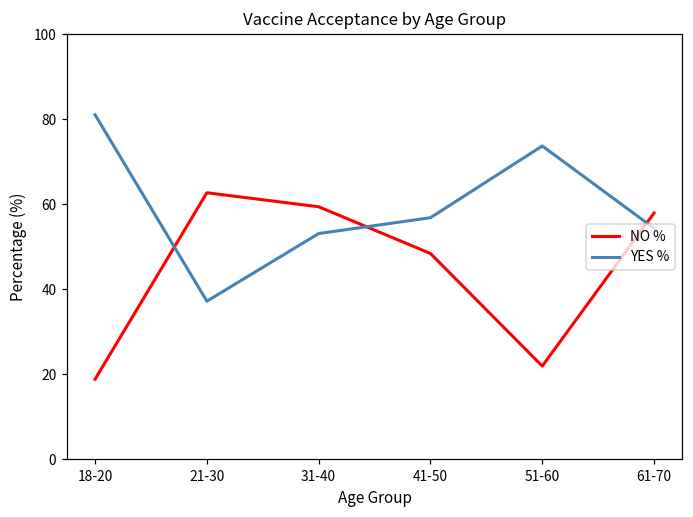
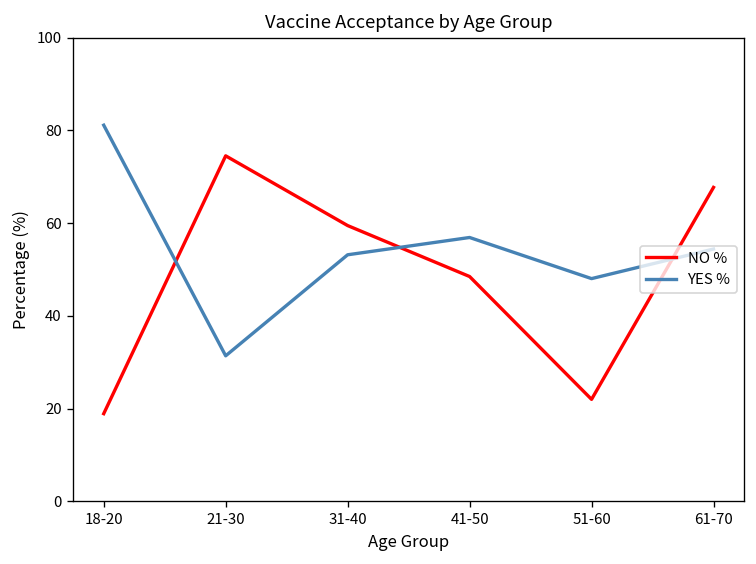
NO %, 21-30: 63 -> 75
YES %, 21-30: 37 -> 31
YES %, 51-60: 74 -> 48
NO %, 61-70: 58 -> 68
